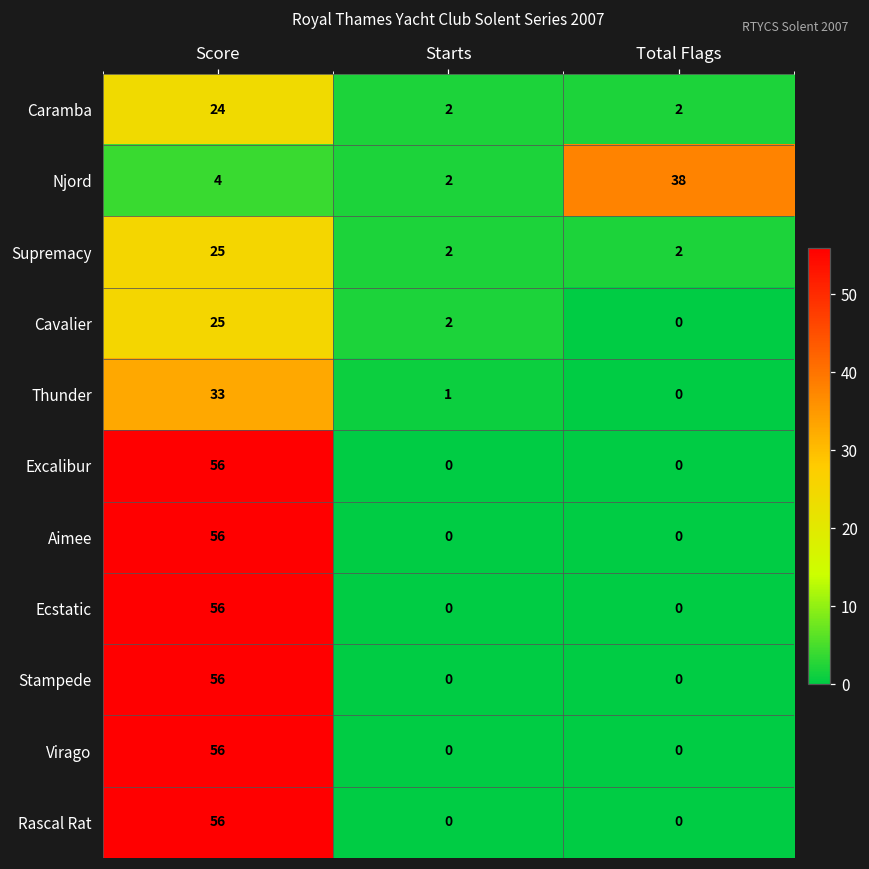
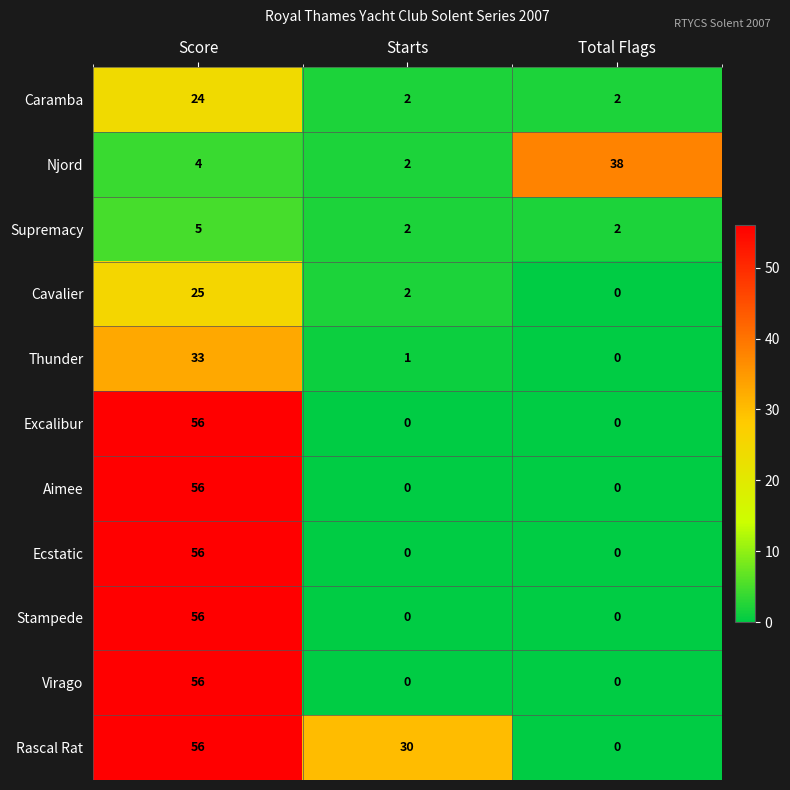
Supremacy, Score: 25 -> 5
Rascal Rat, Starts: 0 -> 30
